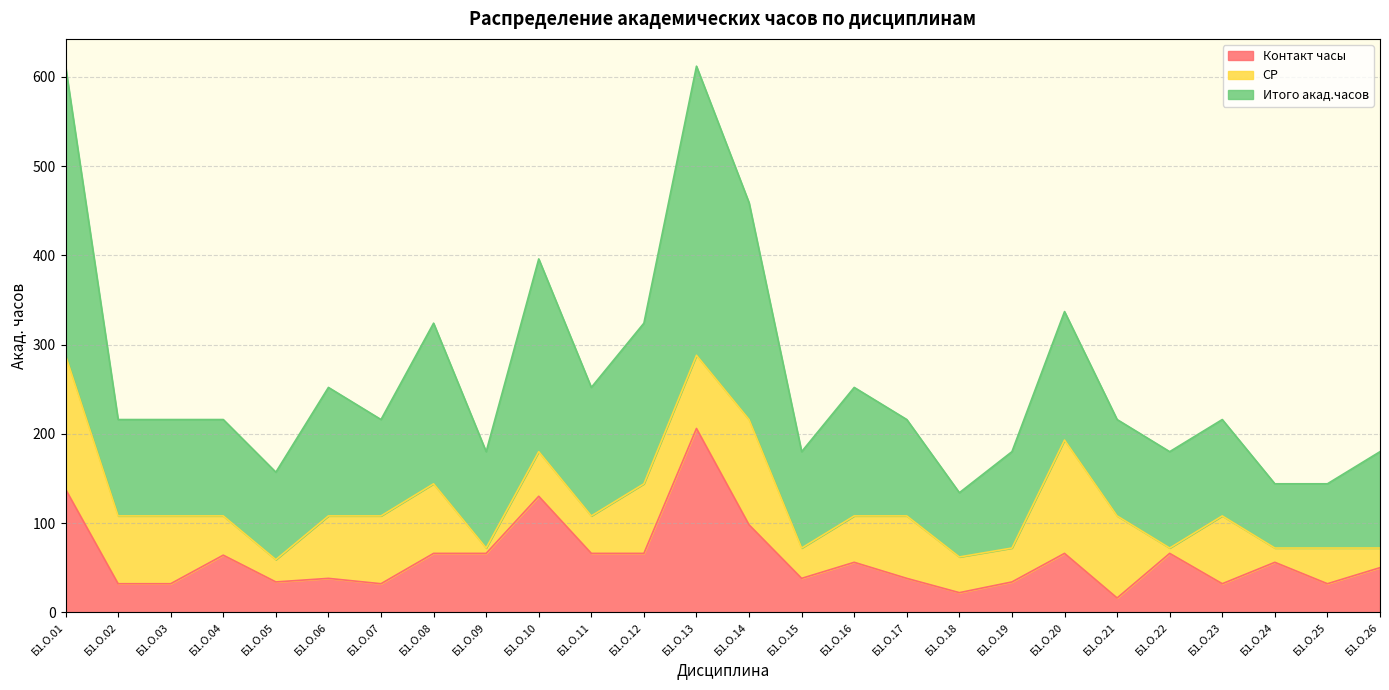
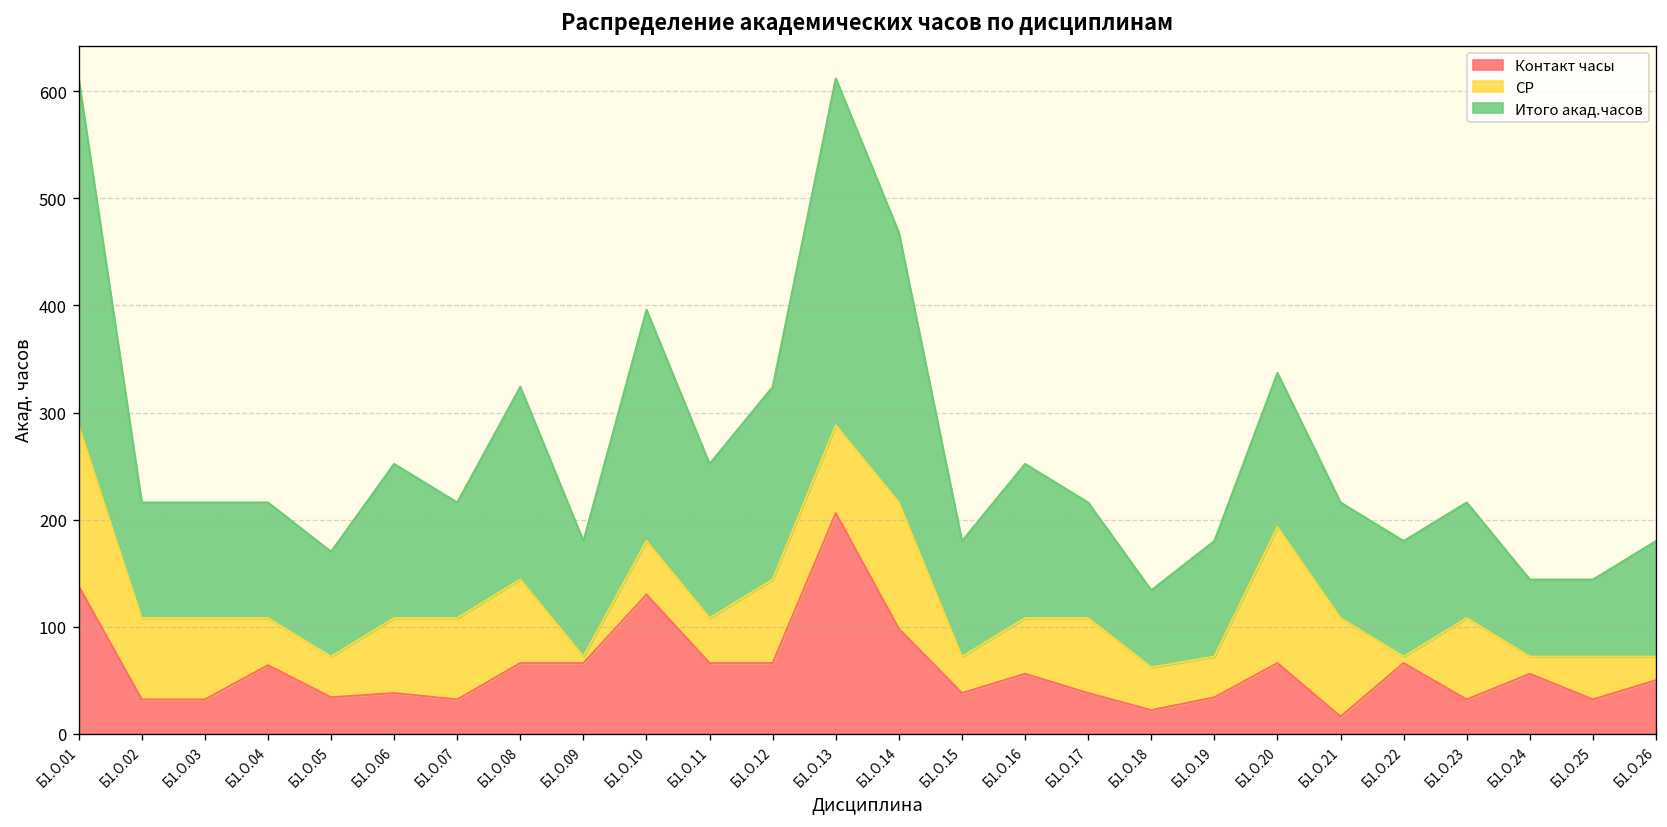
СР, Б1.О.05: 30 -> 40
Итого акад.часов, Б1.О.14: 240 -> 250
